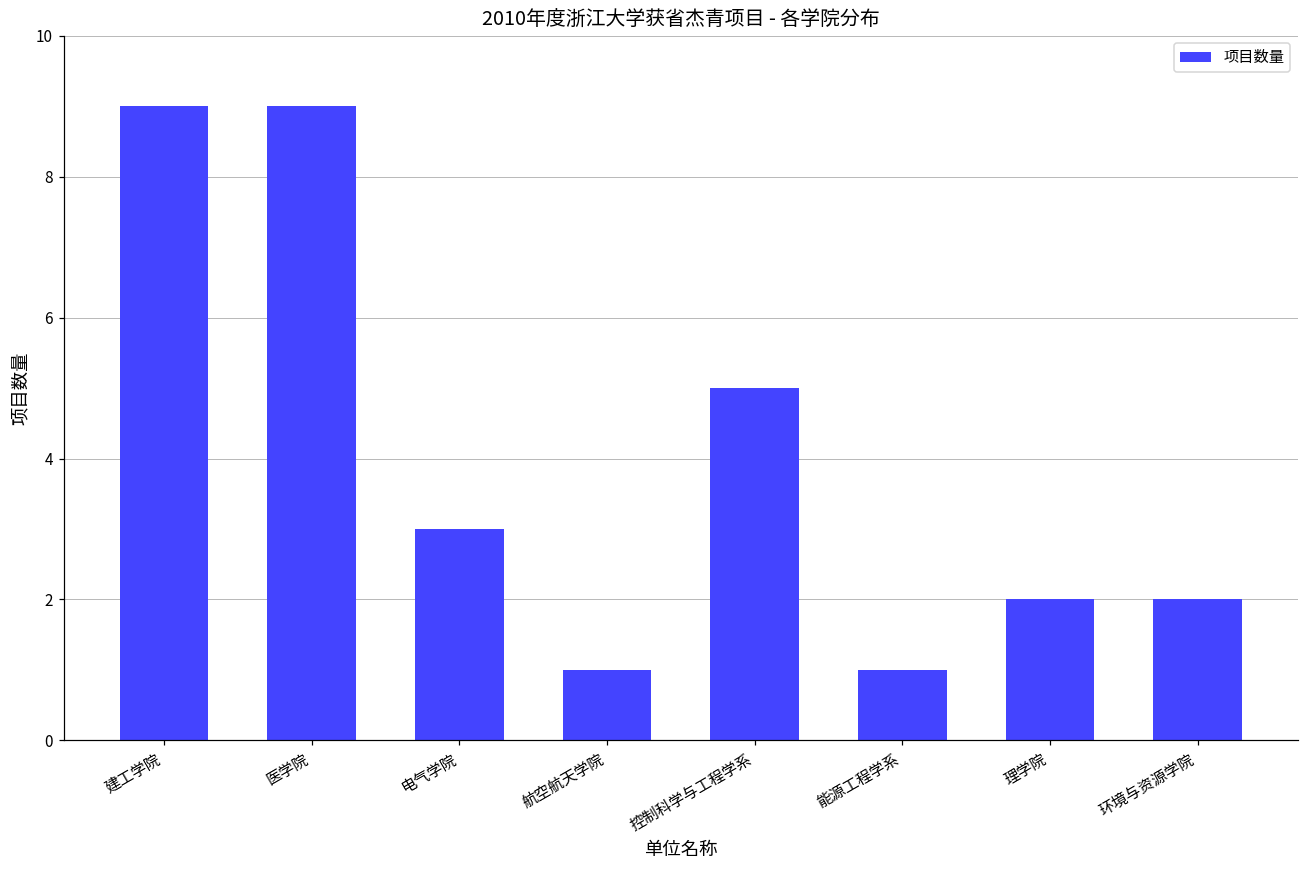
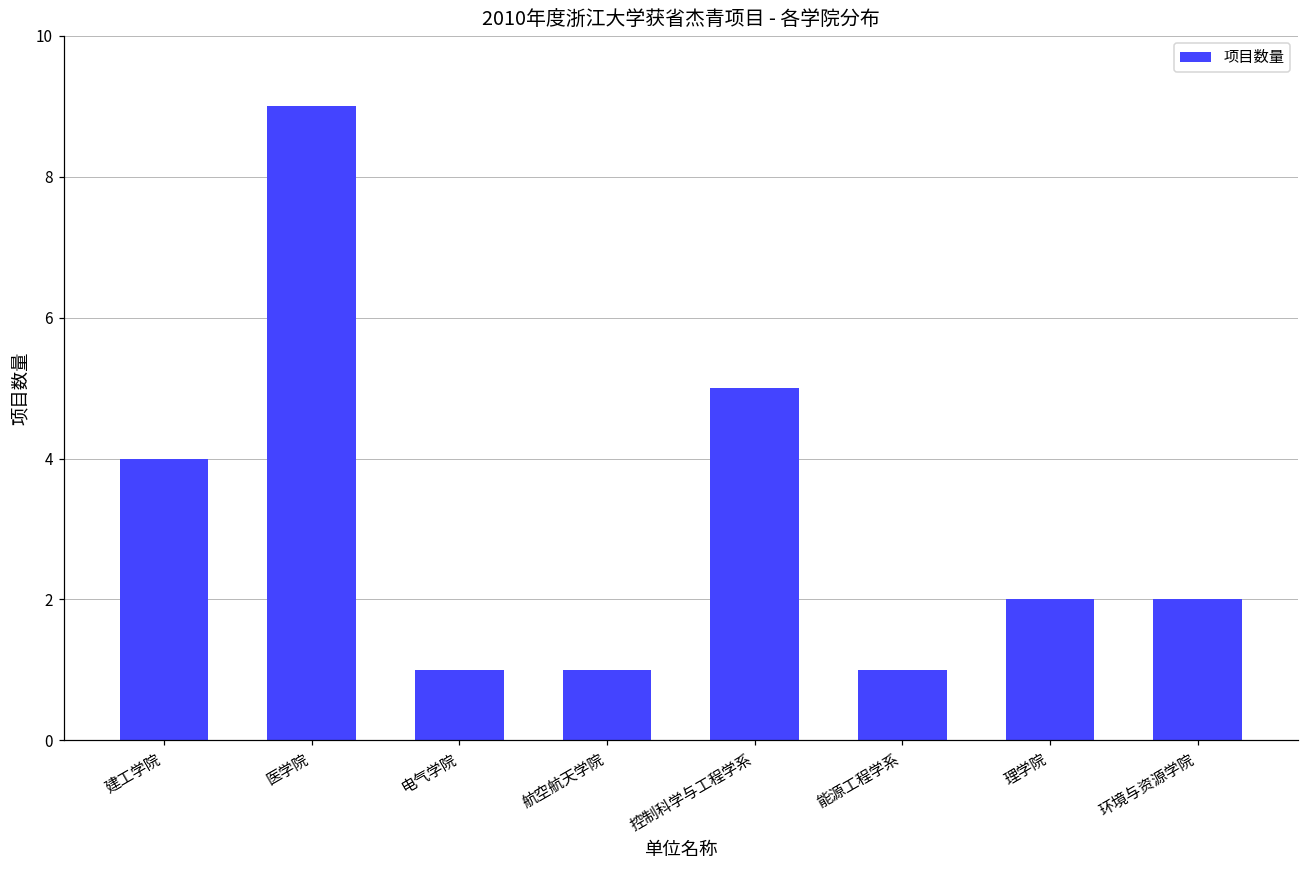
建工学院: 9 -> 4
电气学院: 3 -> 1
